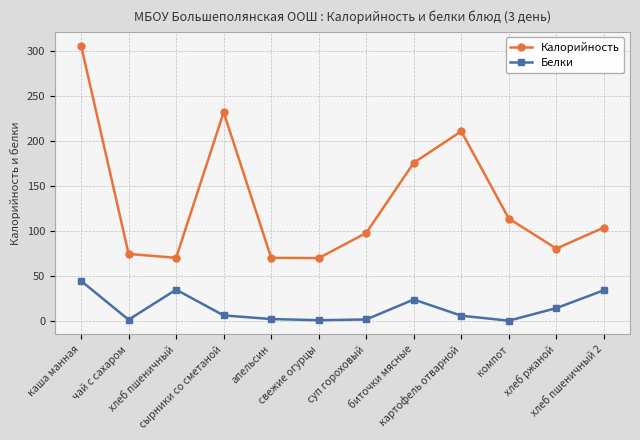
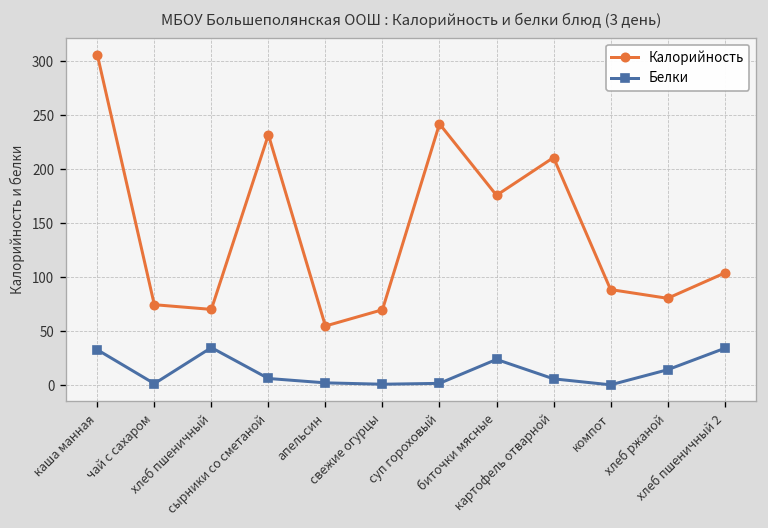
Белки, каша манная: 40 -> 30
Калорийность, апельсин: 70 -> 50
Калорийность, суп гороховый: 100 -> 240
Калорийность, компот: 110 -> 90
